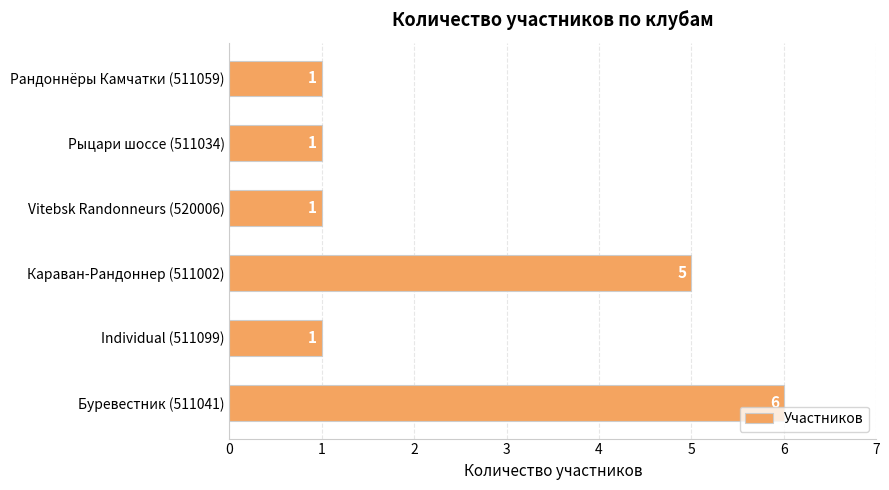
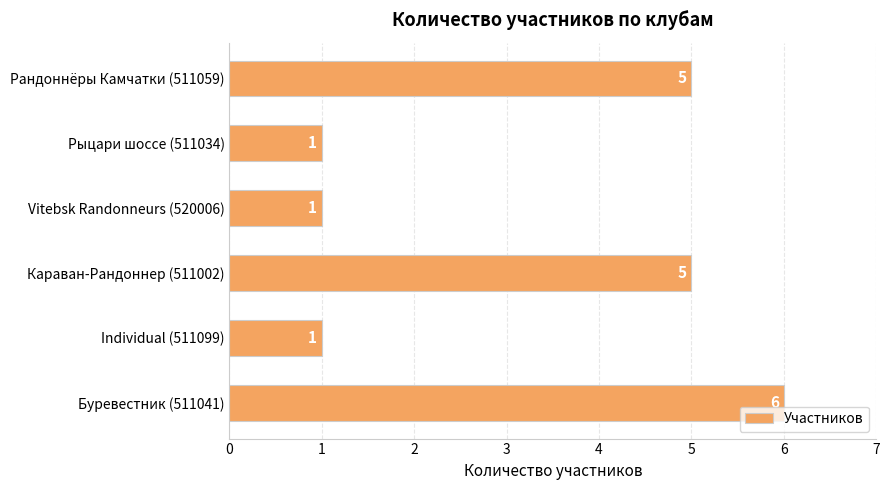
Рандоннёры Камчатки (511059): 1 -> 5
